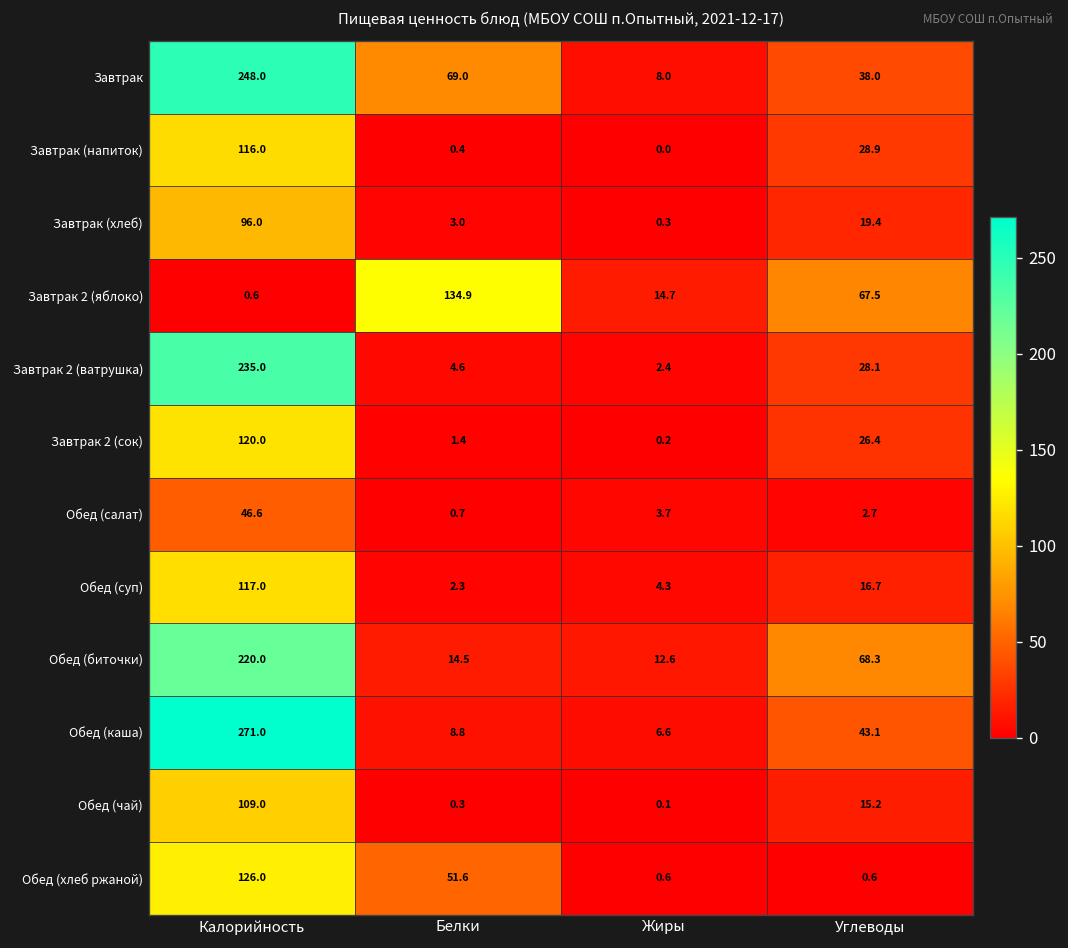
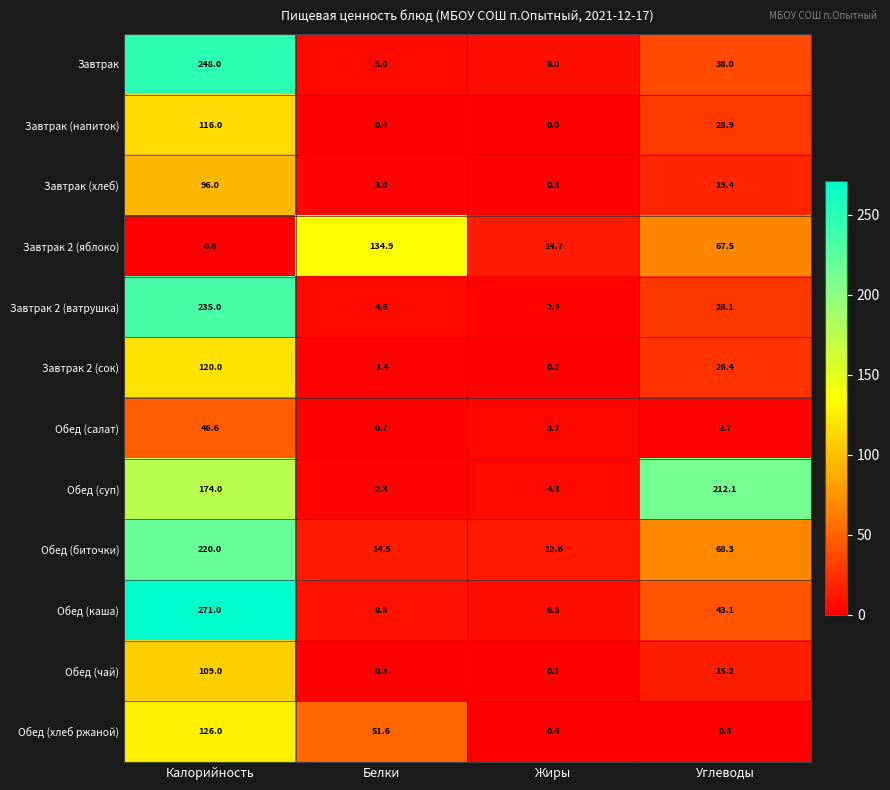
Завтрак, Белки: 69.0 -> 5.0
Обед (суп), Калорийность: 117.0 -> 174.0
Обед (суп), Углеводы: 16.7 -> 212.1
